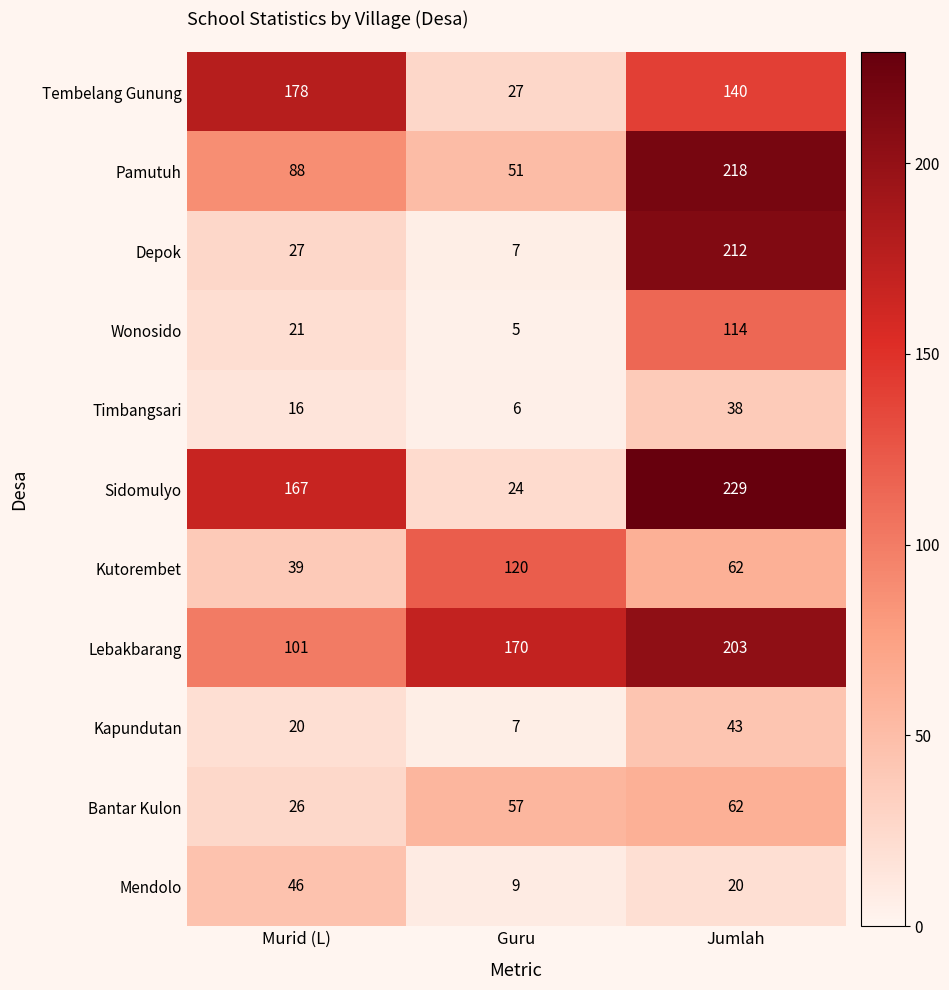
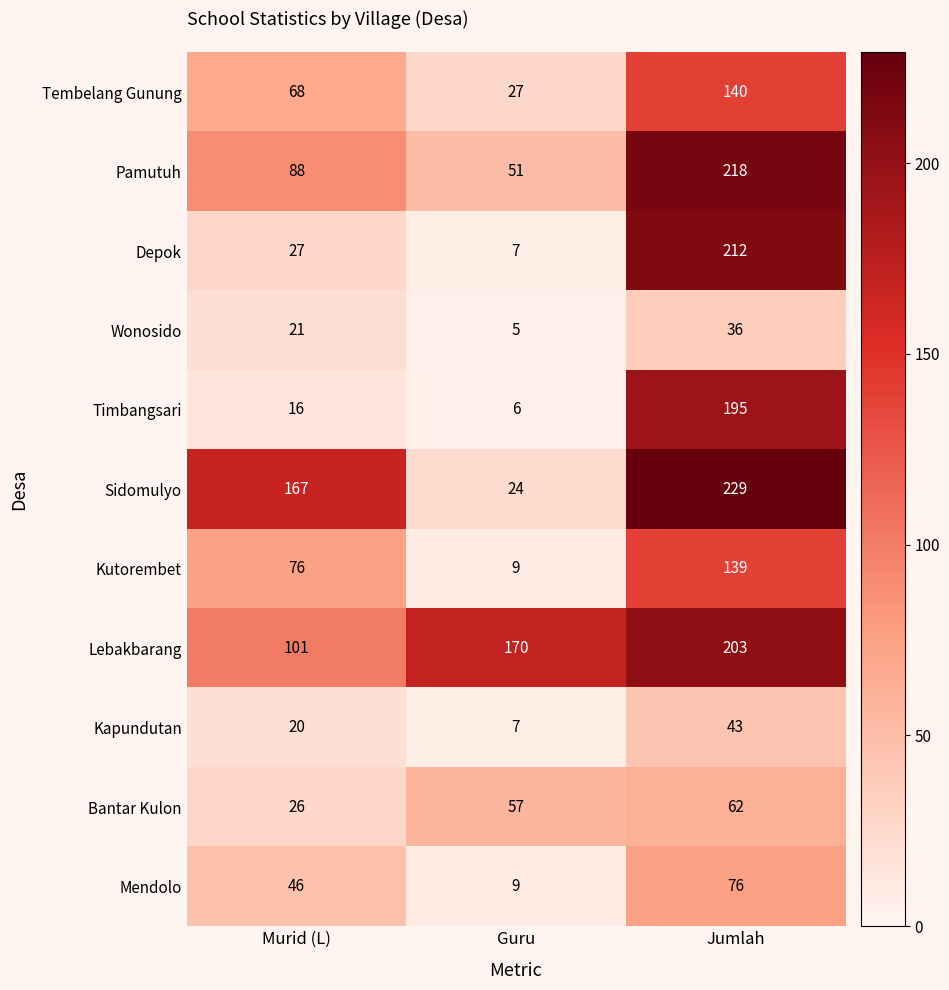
Tembelang Gunung, Murid (L): 178 -> 68
Wonosido, Jumlah: 114 -> 36
Timbangsari, Jumlah: 38 -> 195
Kutorembet, Murid (L): 39 -> 76
Kutorembet, Guru: 120 -> 9
Kutorembet, Jumlah: 62 -> 139
Mendolo, Jumlah: 20 -> 76
